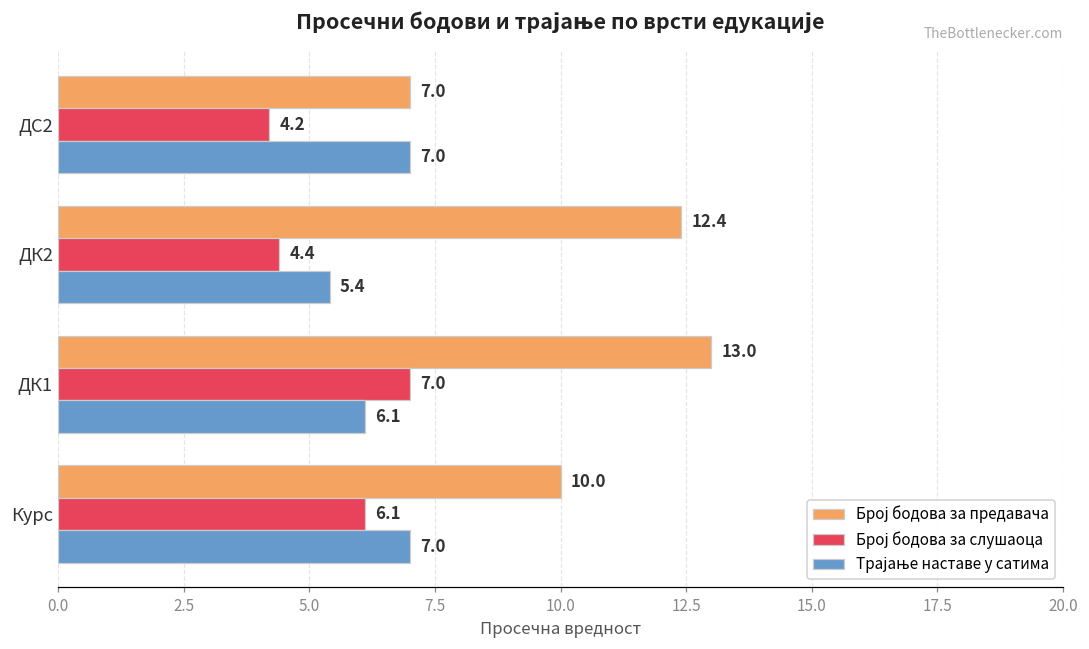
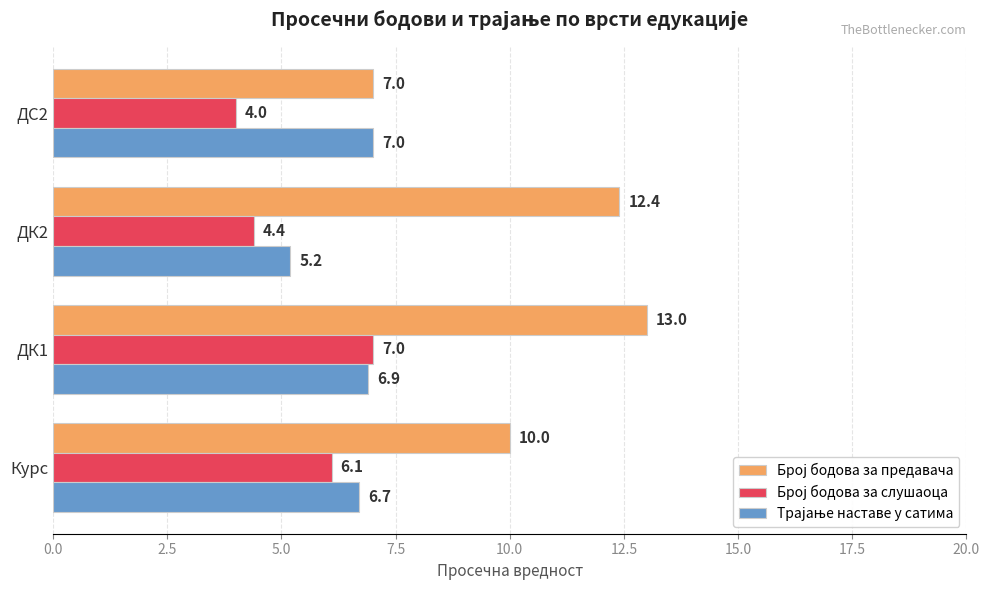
Број бодова за слушаоца, ДС2: 4.2 -> 4.0
Трајање наставе у сатима, ДК2: 5.4 -> 5.2
Трајање наставе у сатима, ДК1: 6.1 -> 6.9
Трајање наставе у сатима, Курс: 7.0 -> 6.7
